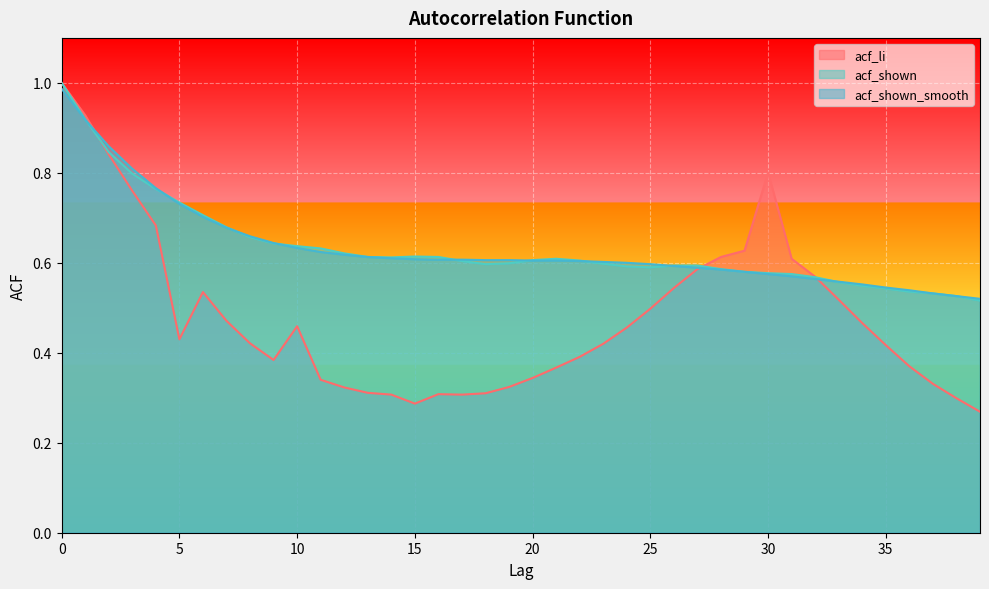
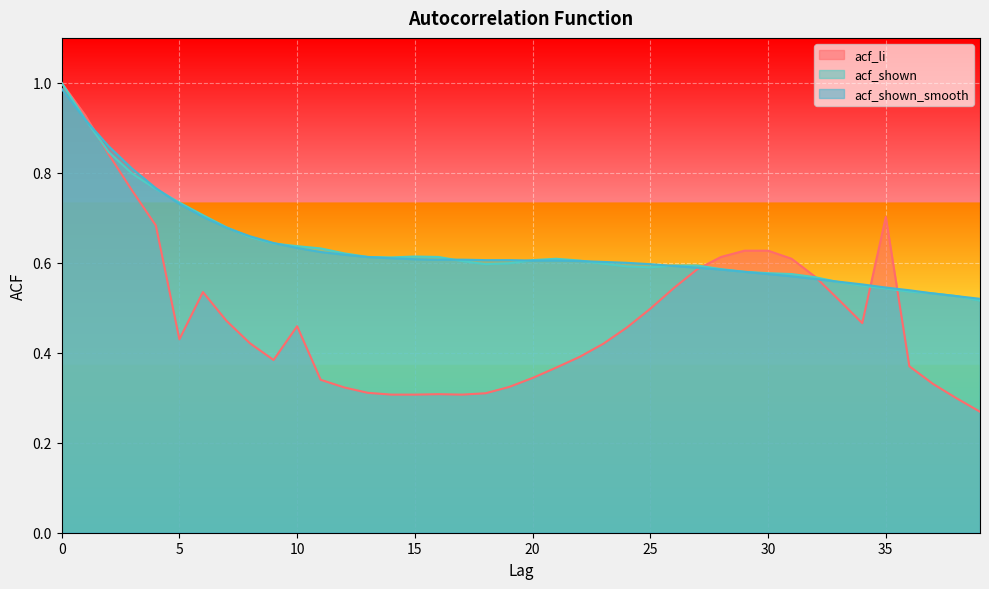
acf_li, 15: 0.29 -> 0.31
acf_li, 30: 0.80 -> 0.63
acf_li, 35: 0.42 -> 0.70
